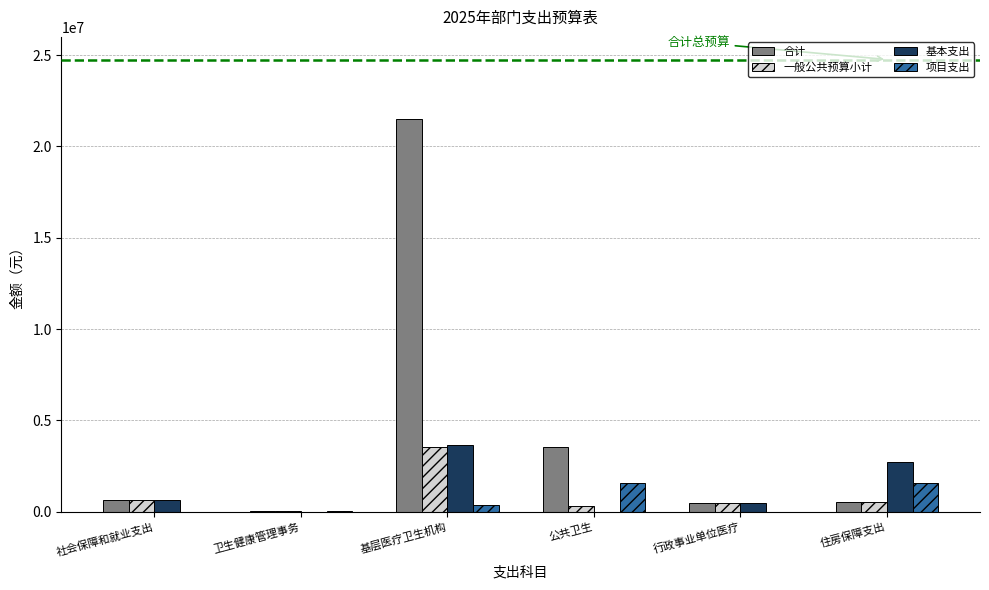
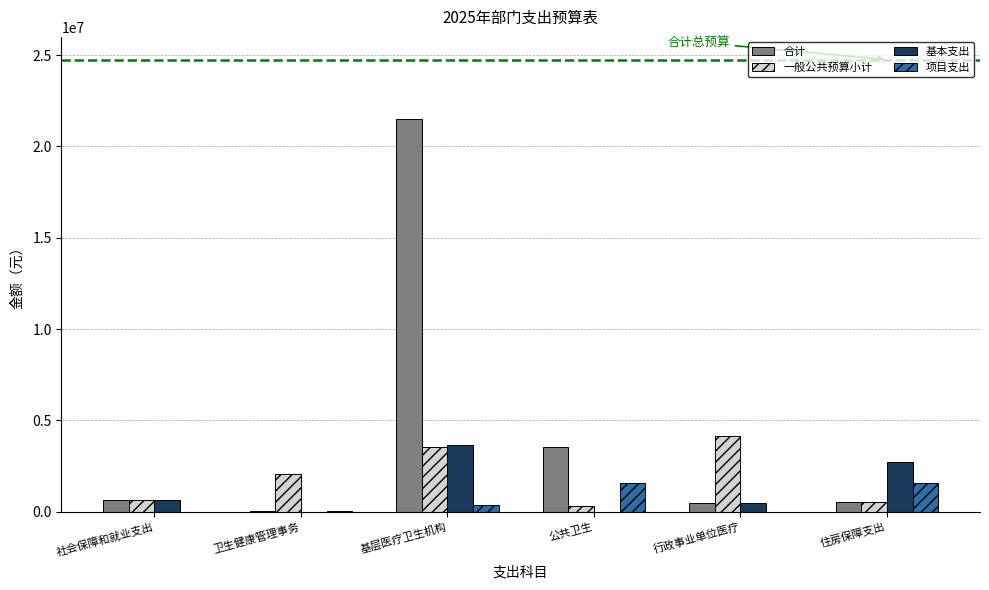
一般公共预算小计, 卫生健康管理事务: 0 -> 2100000
一般公共预算小计, 行政事业单位医疗: 500000 -> 4200000
